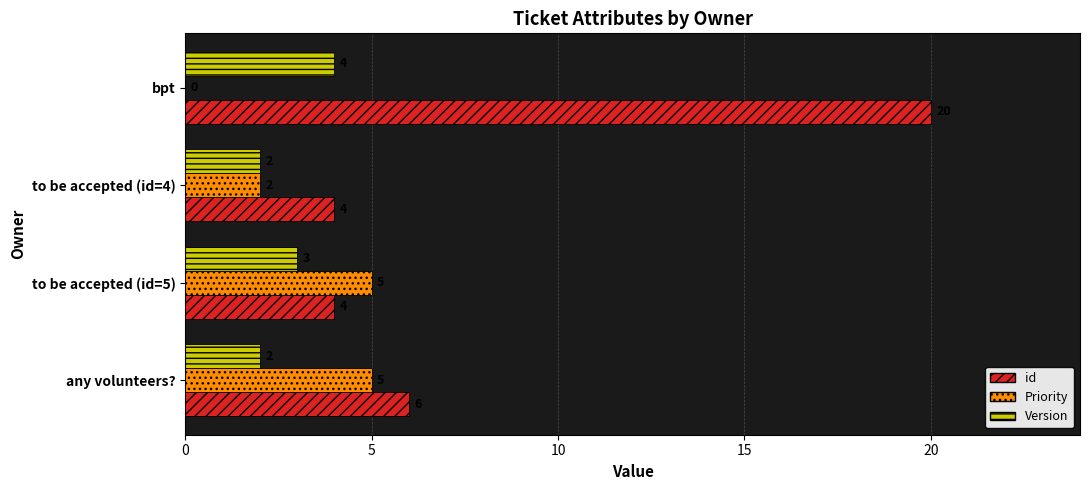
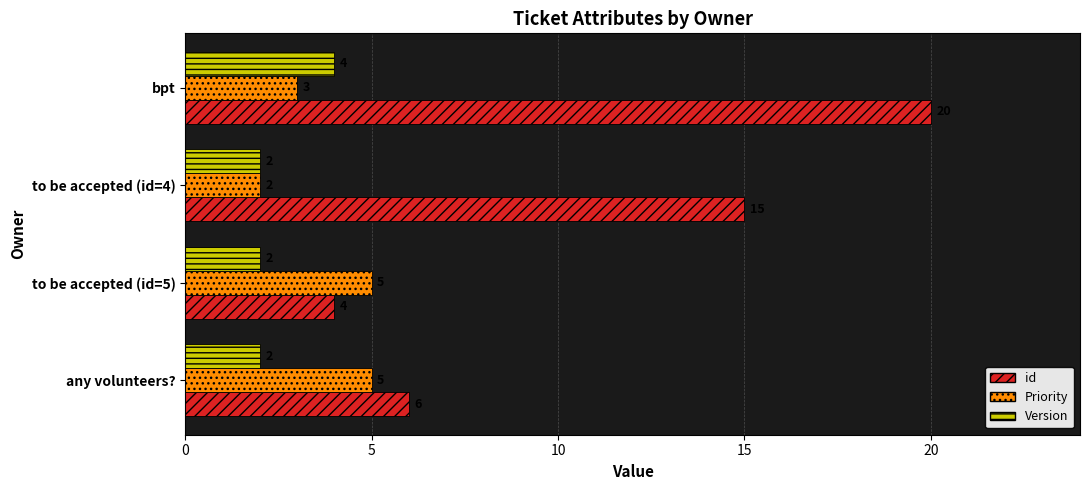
Priority, bpt: 0 -> 3
id, to be accepted (id=4): 4 -> 15
Version, to be accepted (id=5): 3 -> 2
